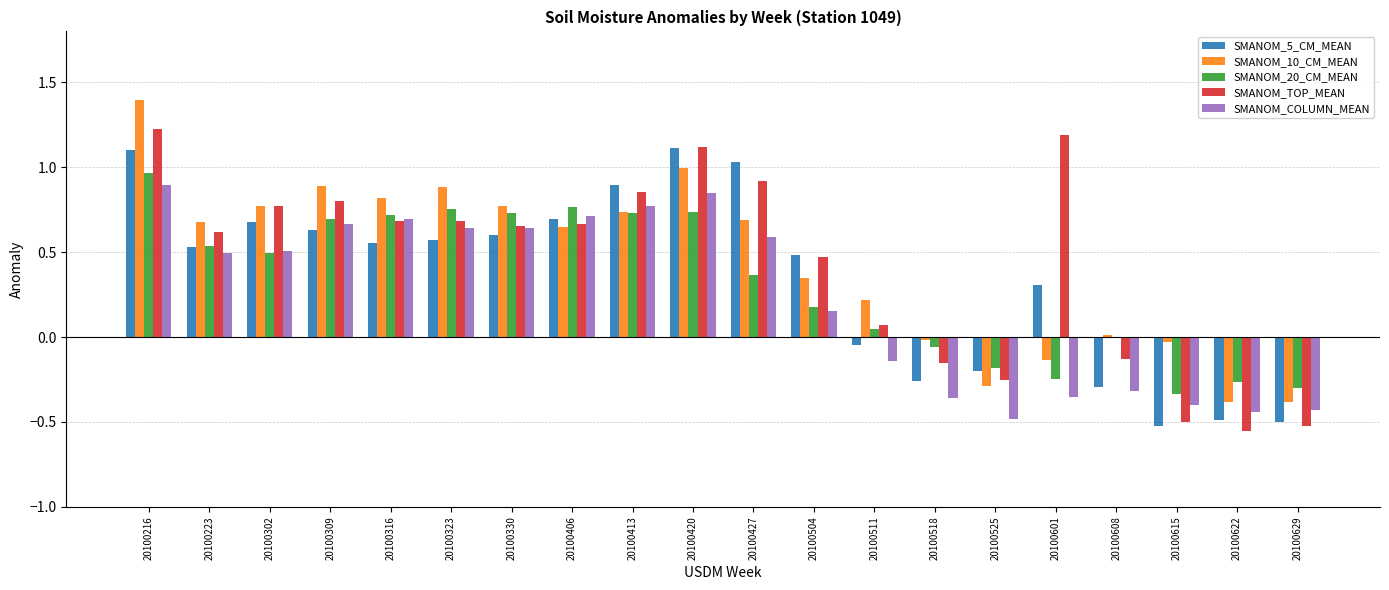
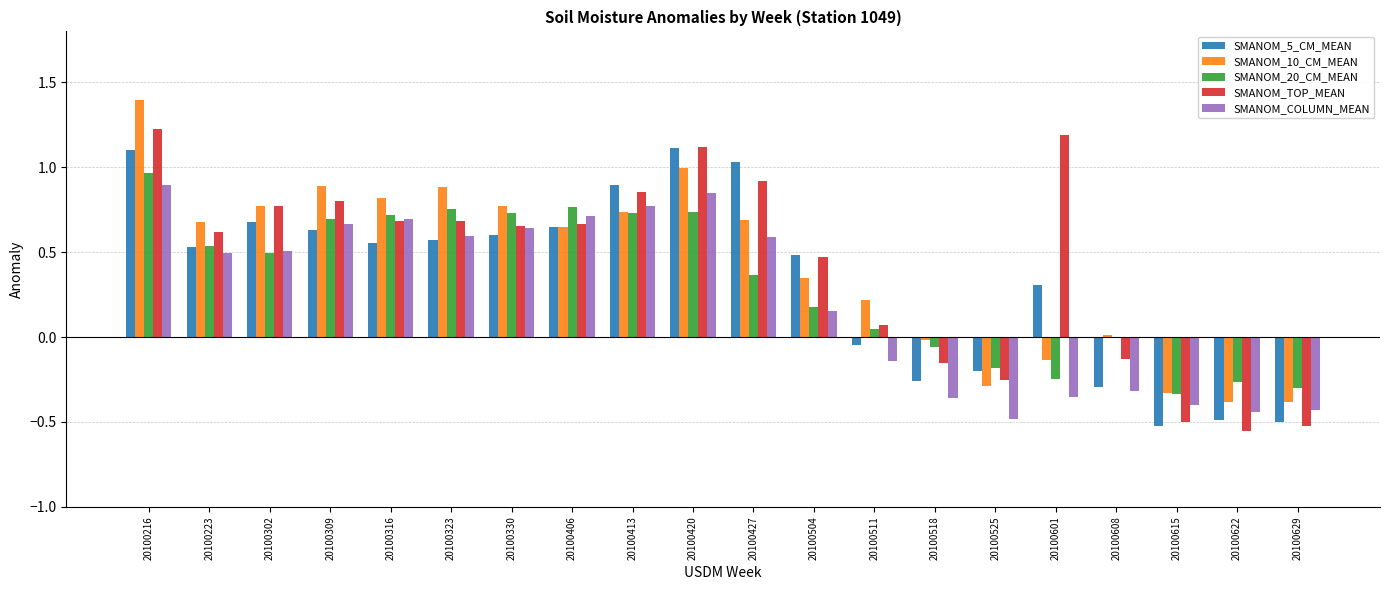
SMANOM_COLUMN_MEAN, 20100323: 0.64 -> 0.60
SMANOM_5_CM_MEAN, 20100406: 0.70 -> 0.65
SMANOM_10_CM_MEAN, 20100615: -0.03 -> -0.33
